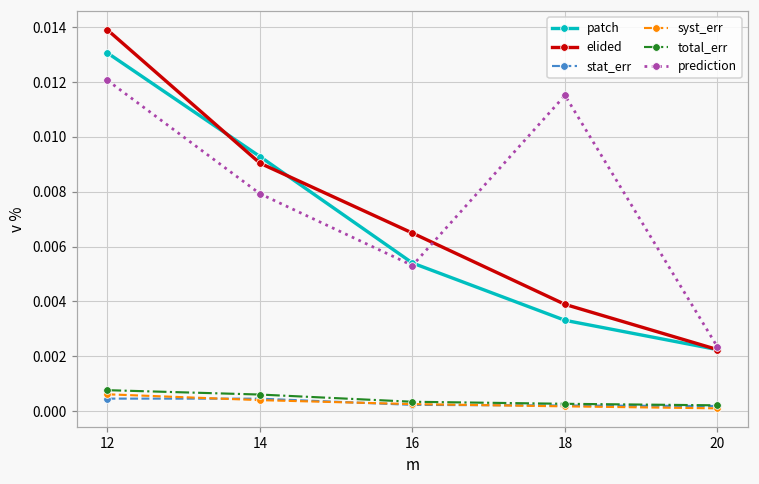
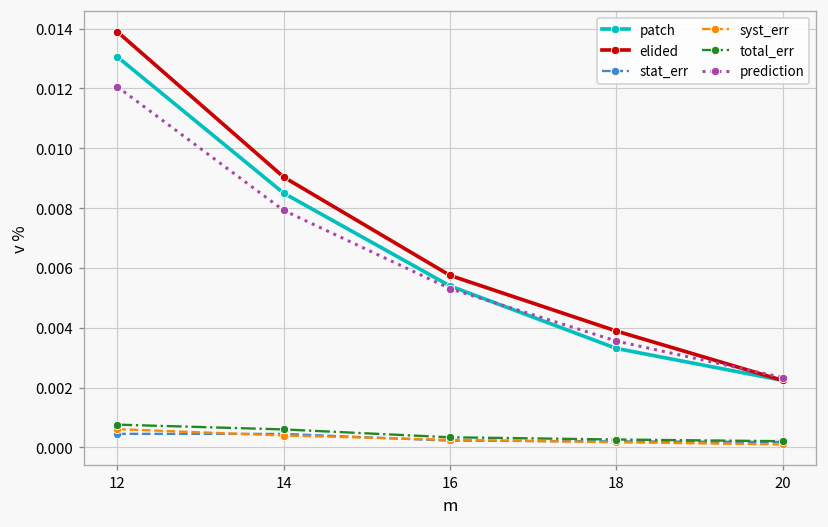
patch, 14: 0.0093 -> 0.0085
elided, 16: 0.0065 -> 0.0058
prediction, 18: 0.0115 -> 0.0036
